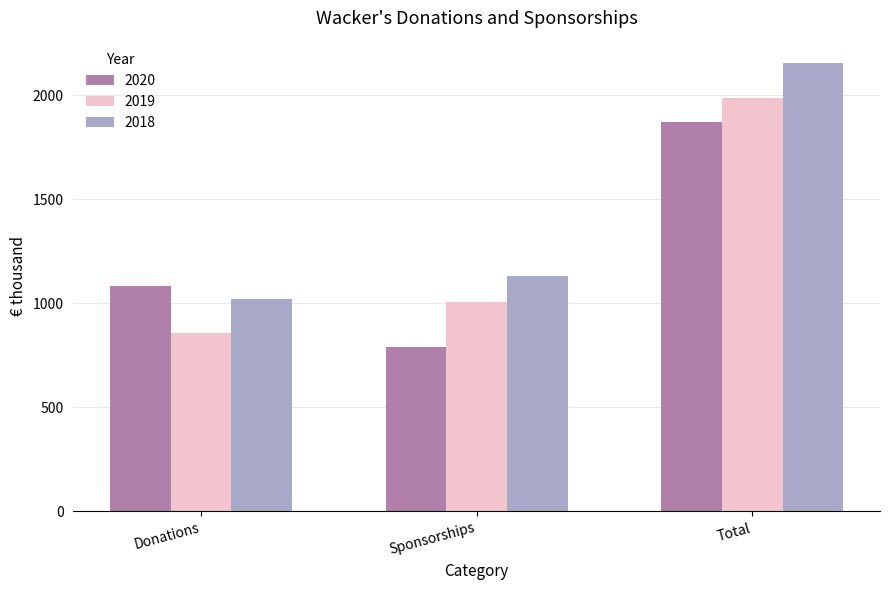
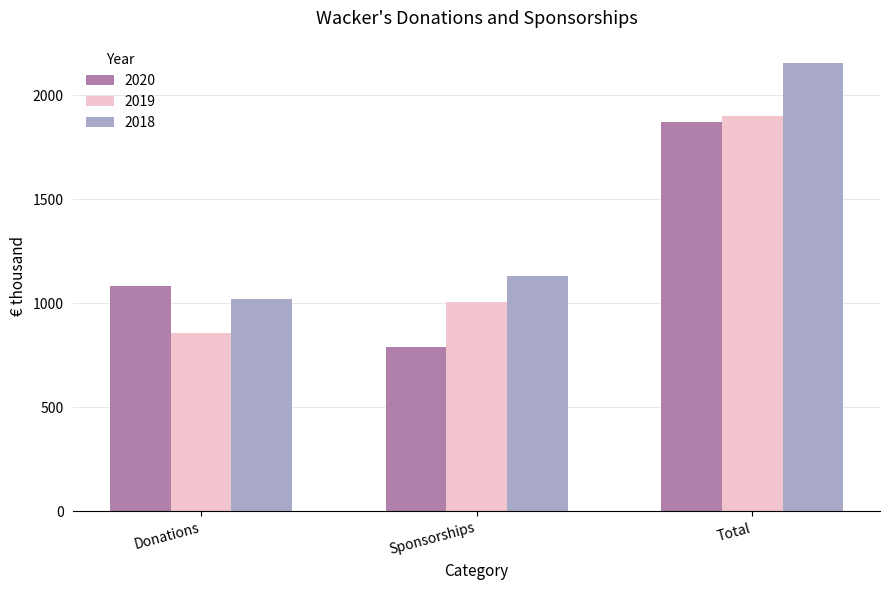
2019, Total: 1990 -> 1900
